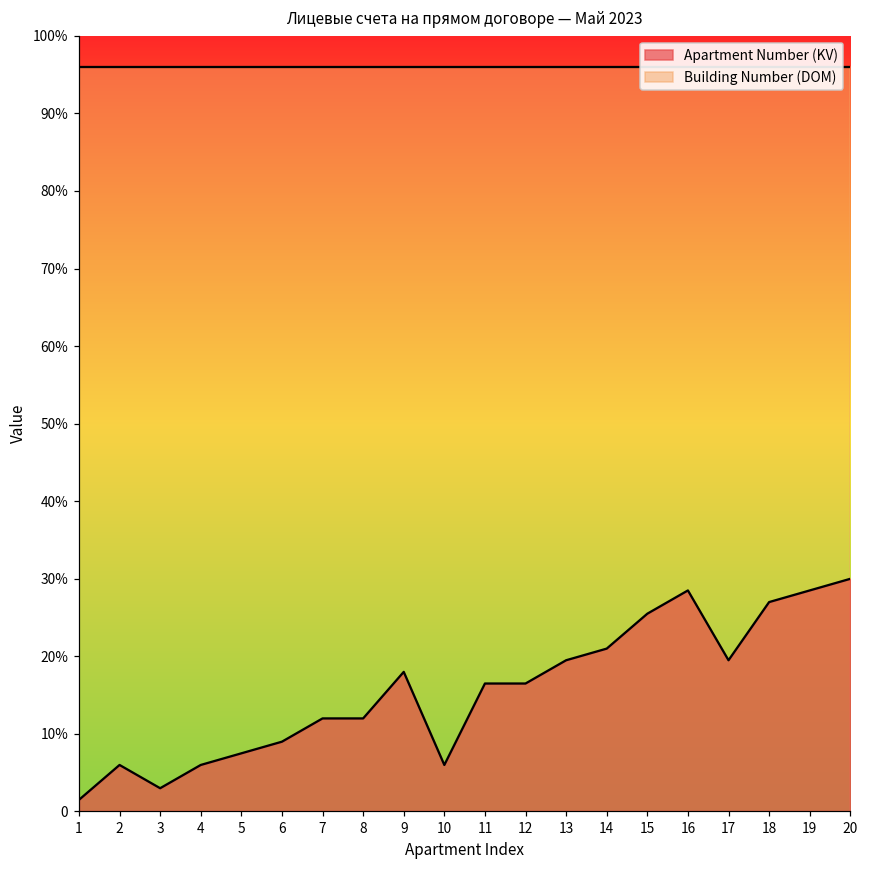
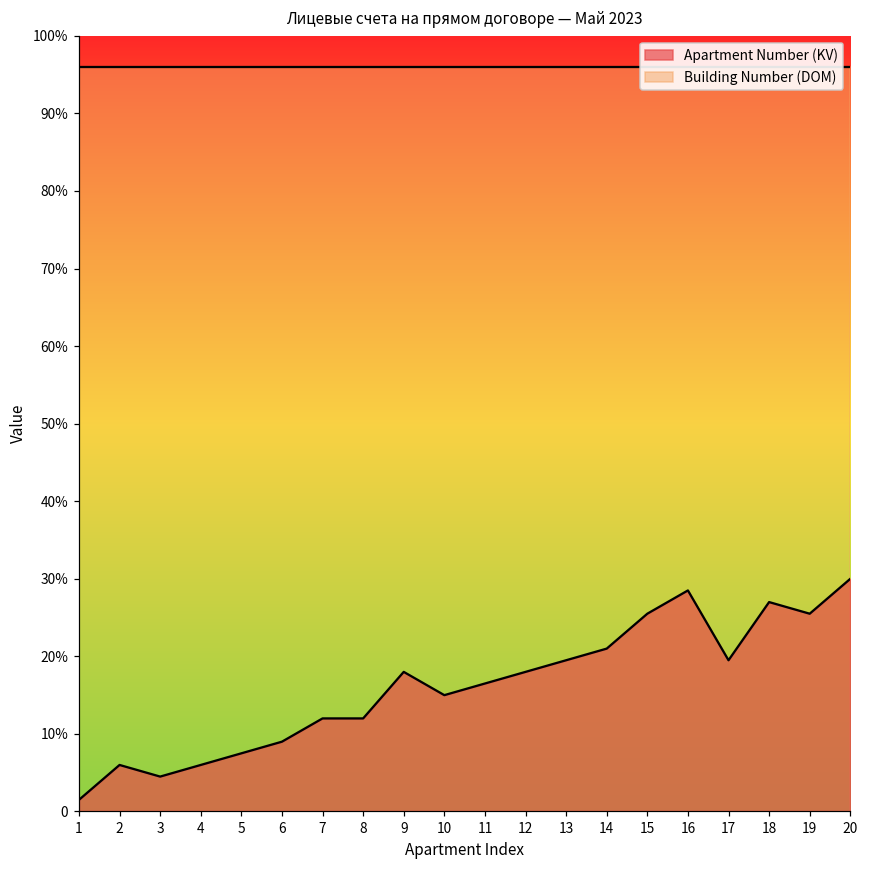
Apartment Number (KV), 3: 3% -> 5%
Apartment Number (KV), 10: 6% -> 15%
Apartment Number (KV), 12: 17% -> 18%
Apartment Number (KV), 19: 29% -> 26%
